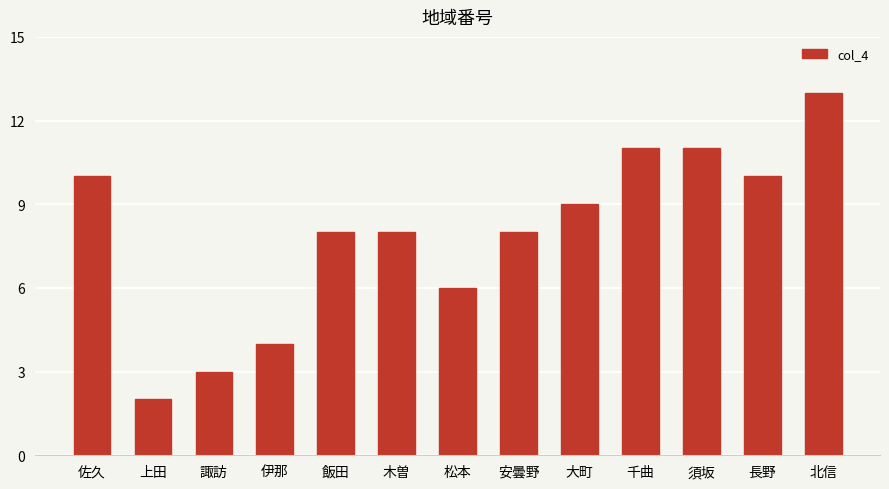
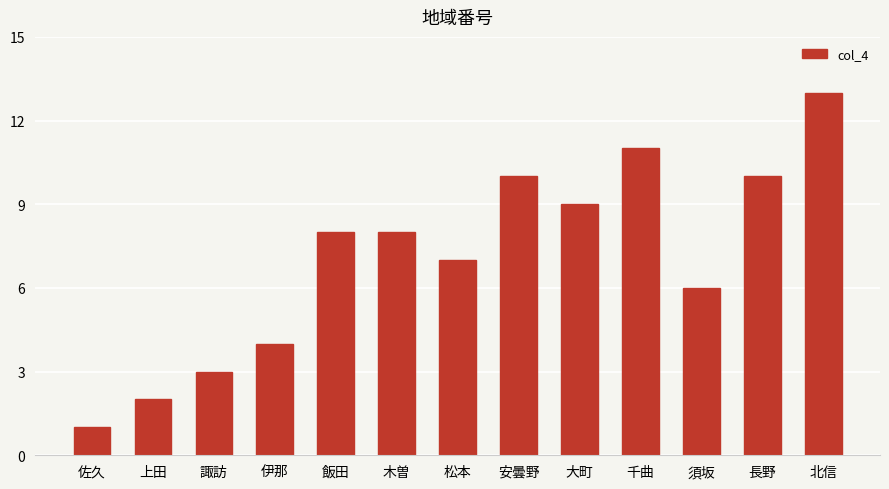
佐久: 10 -> 1
松本: 6 -> 7
安曇野: 8 -> 10
須坂: 11 -> 6
